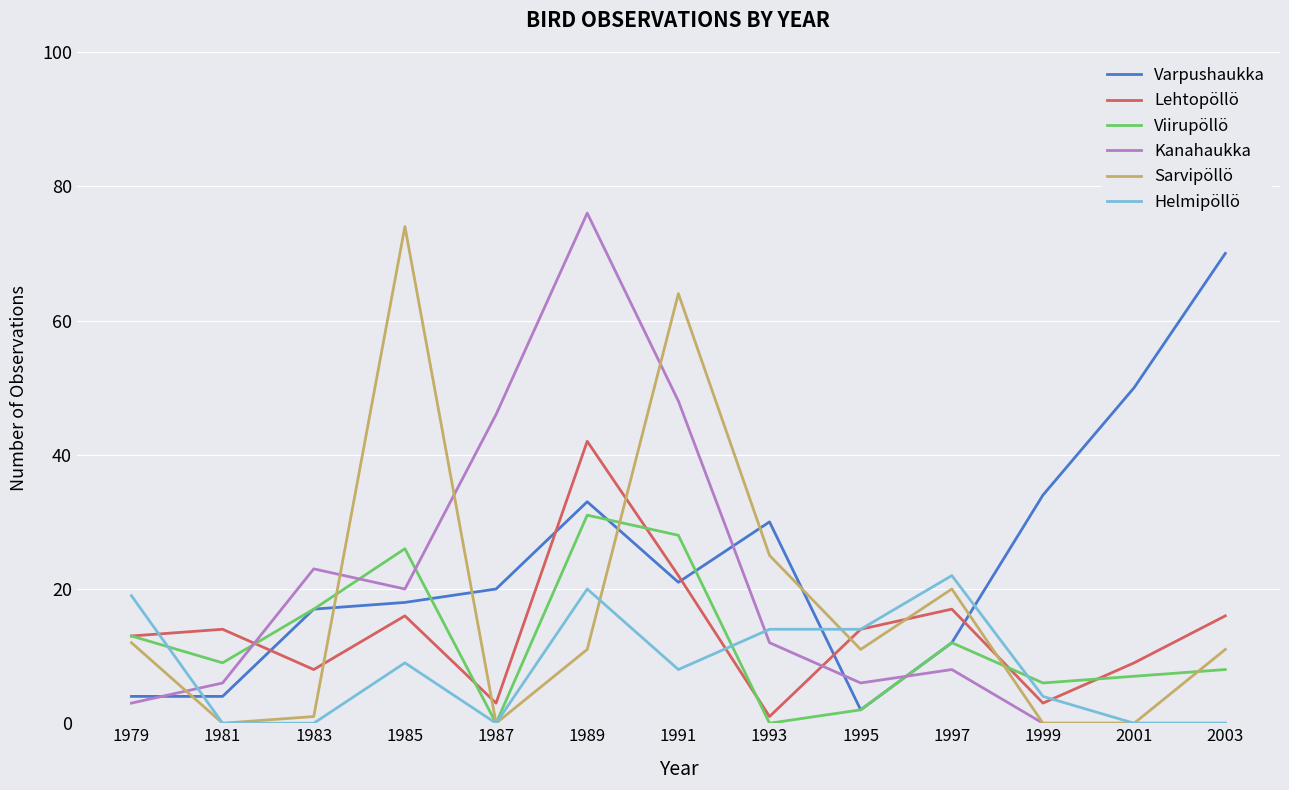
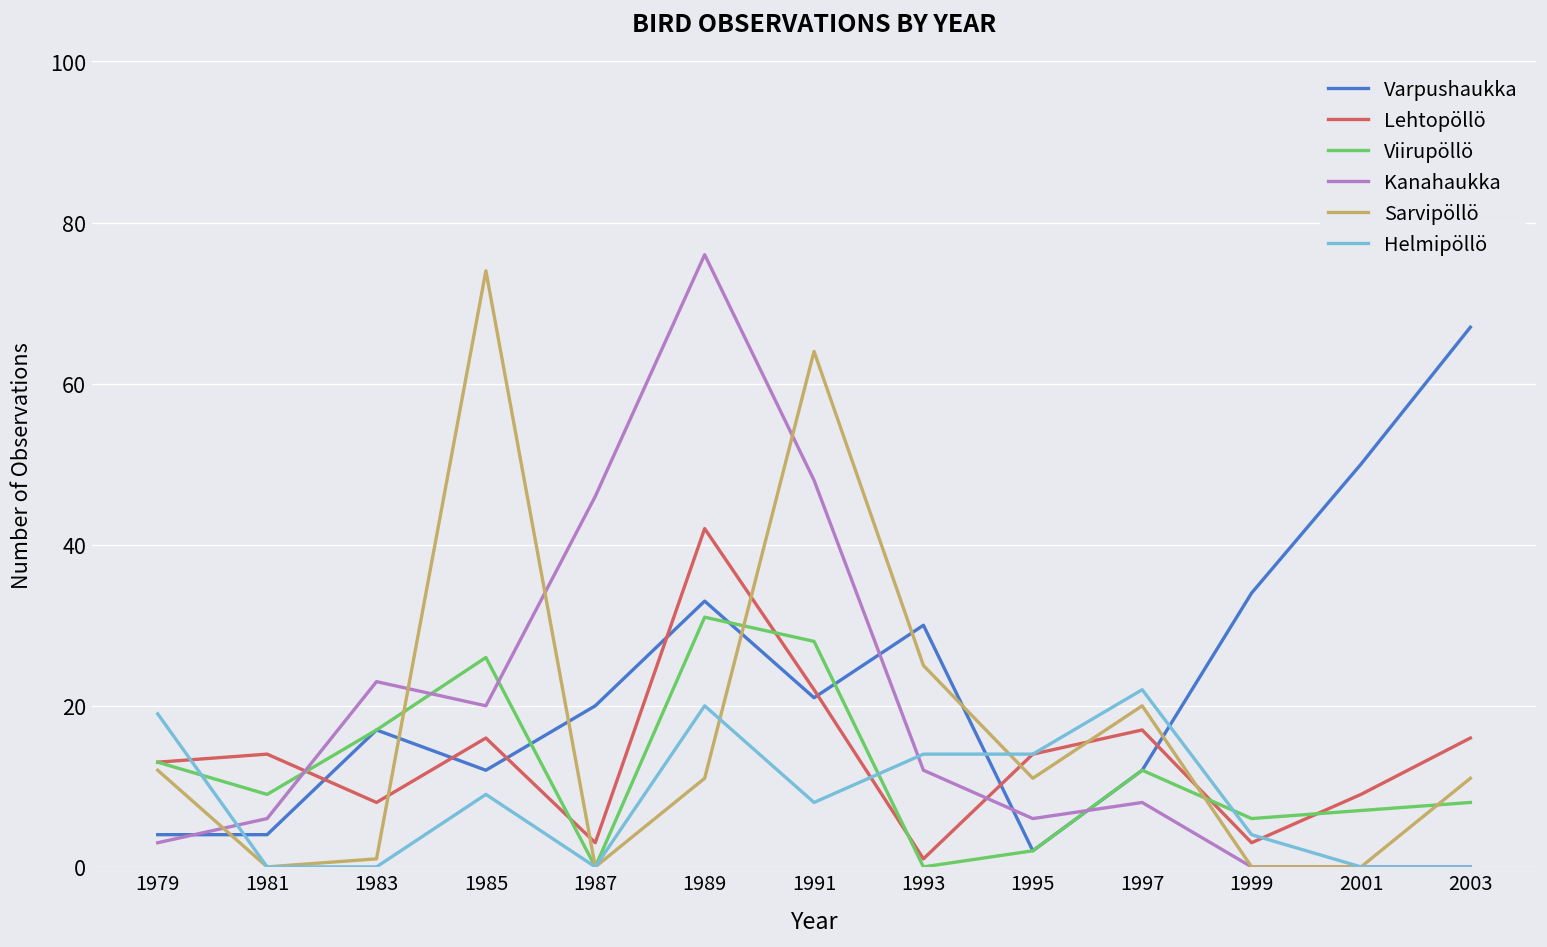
Varpushaukka, 1985: 18 -> 12
Varpushaukka, 2003: 70 -> 67
